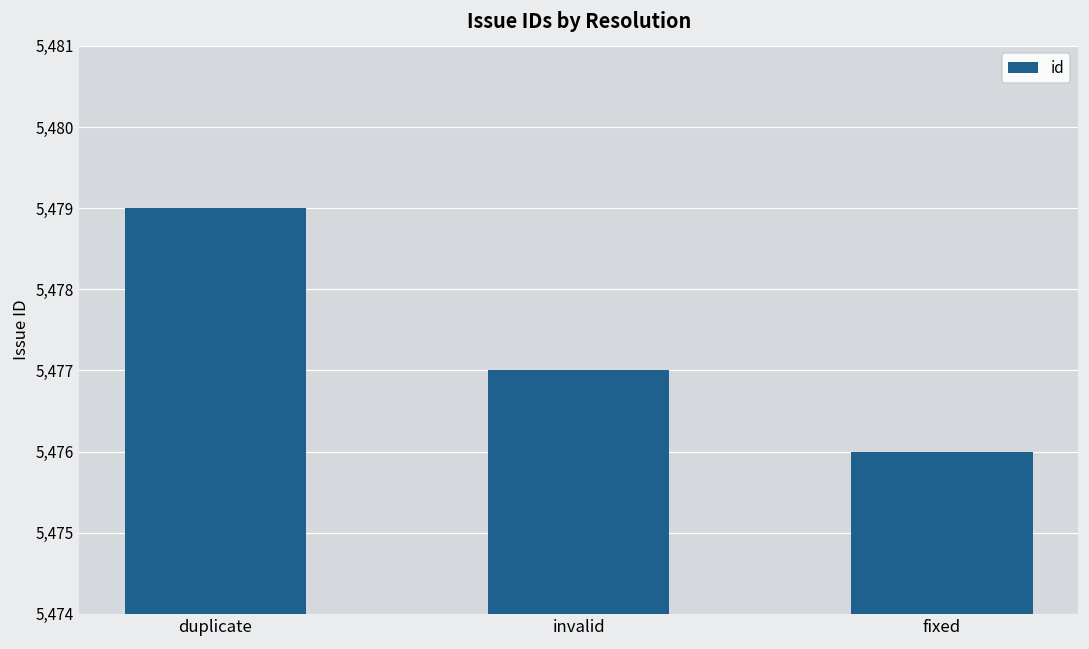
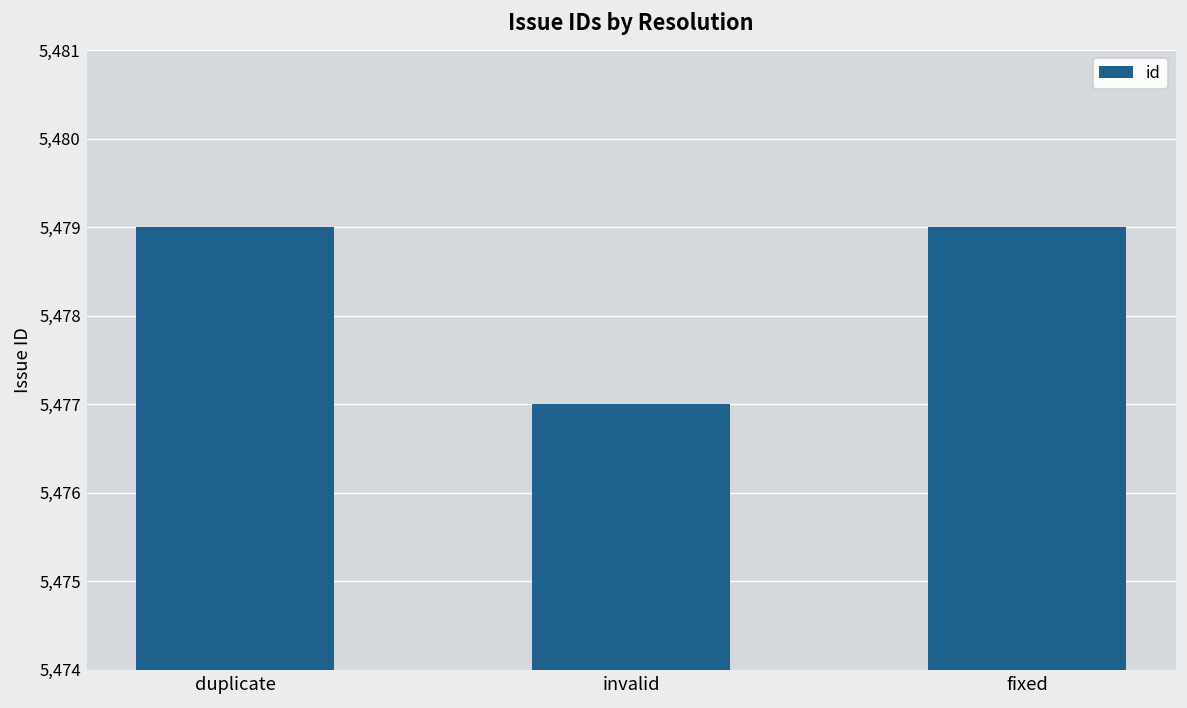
fixed: 5,476 -> 5,479
